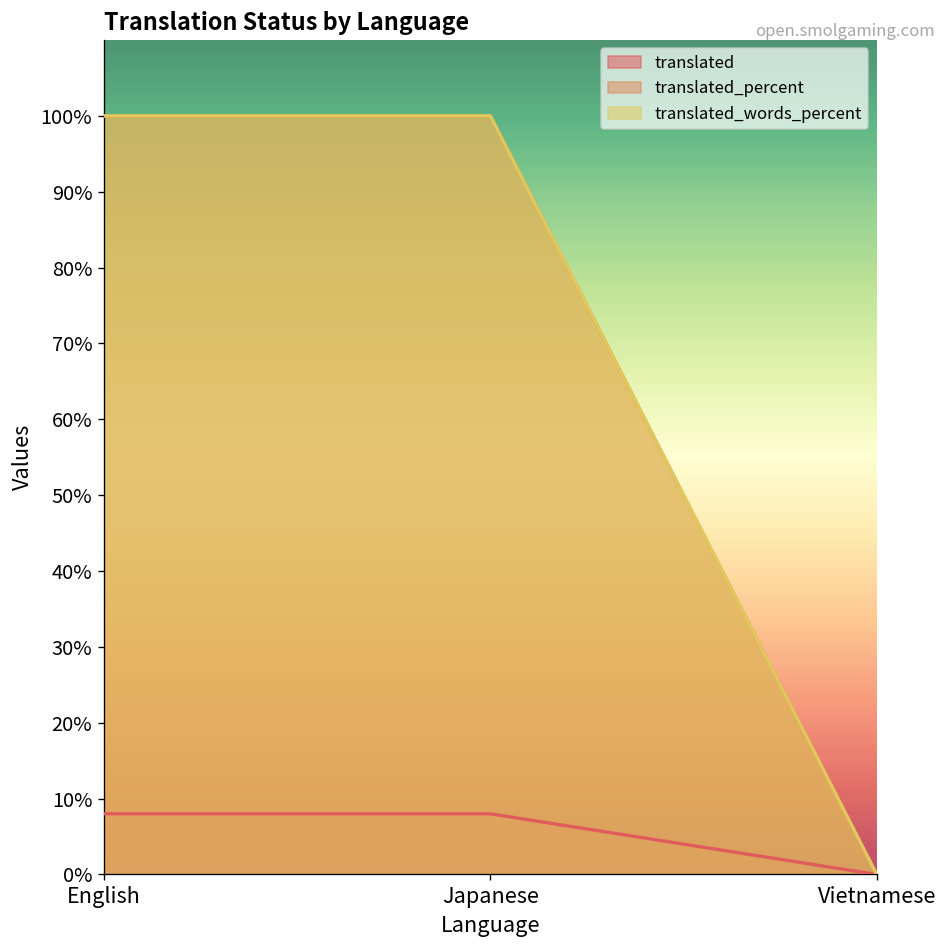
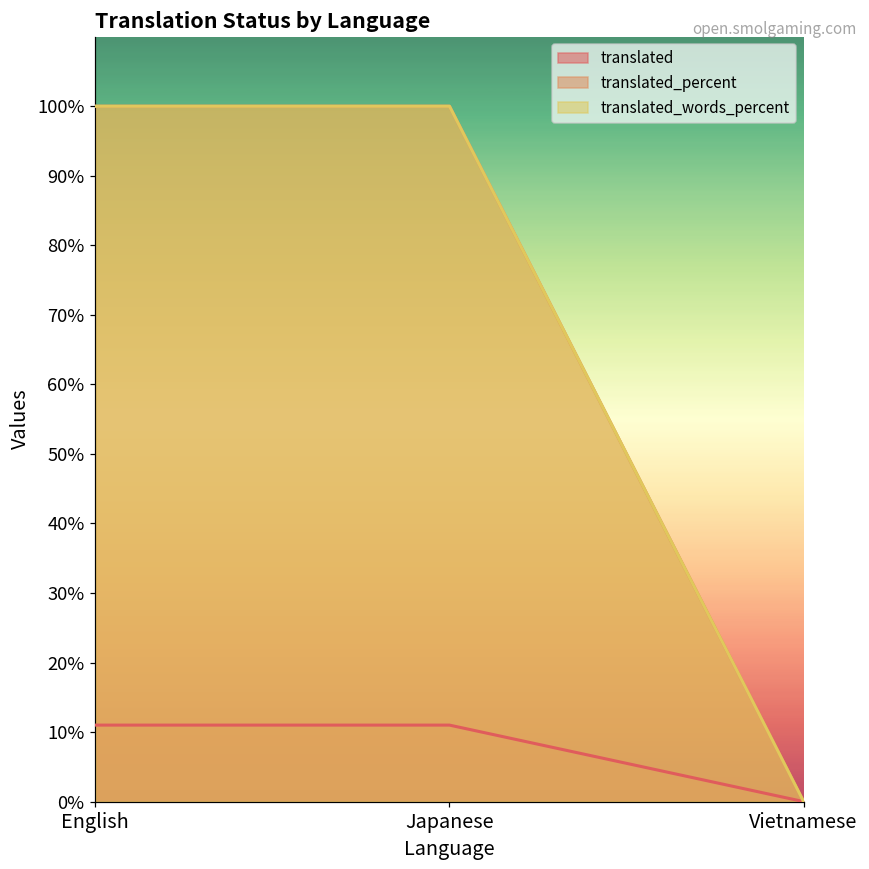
translated, English: 8% -> 11%
translated, Japanese: 8% -> 11%
